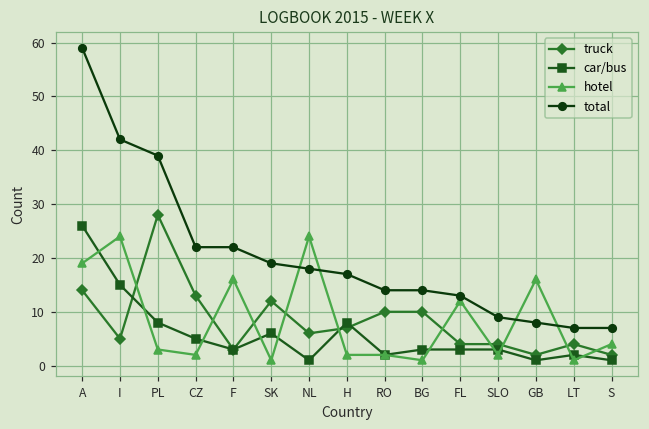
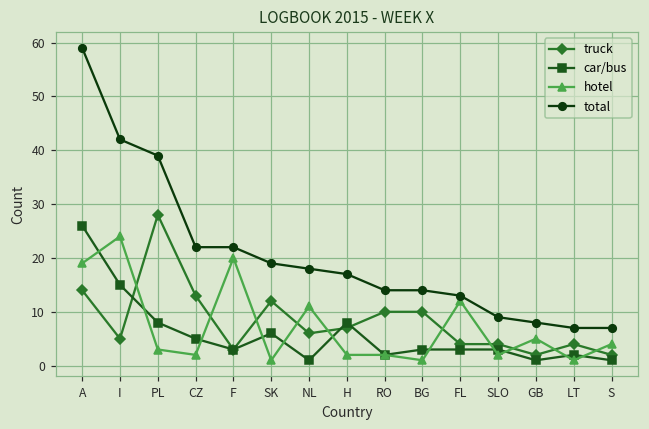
hotel, F: 16 -> 20
hotel, NL: 24 -> 11
hotel, GB: 16 -> 5
